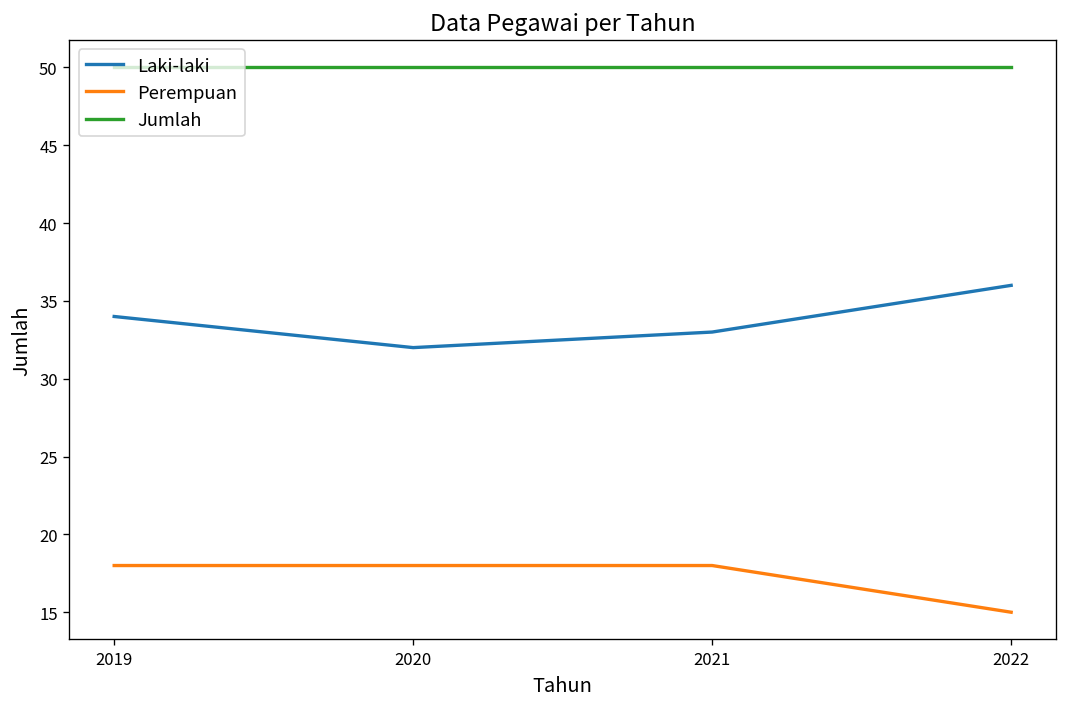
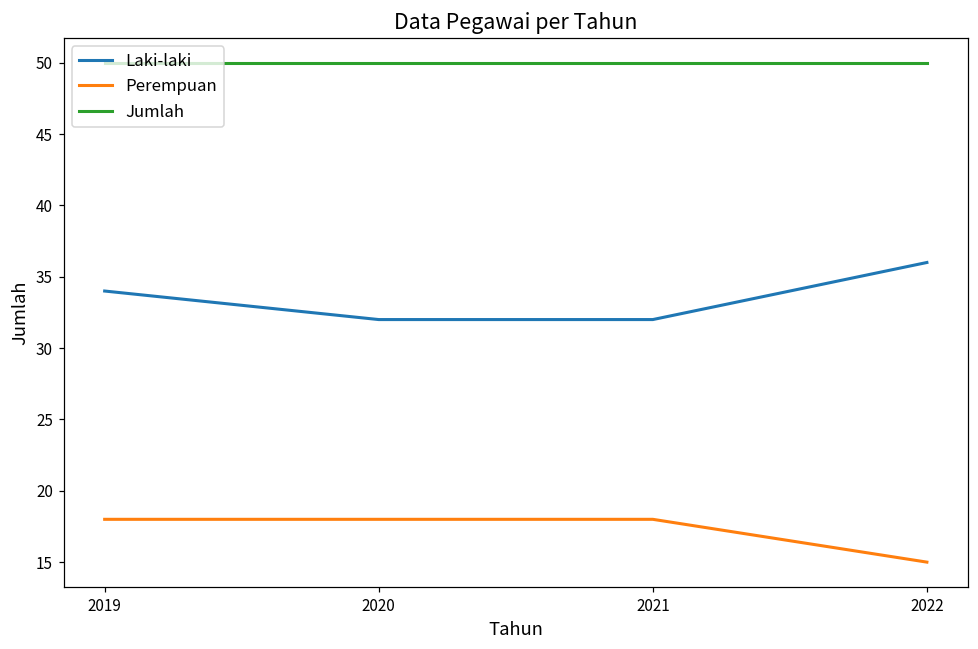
Laki-laki, 2021: 33 -> 32
